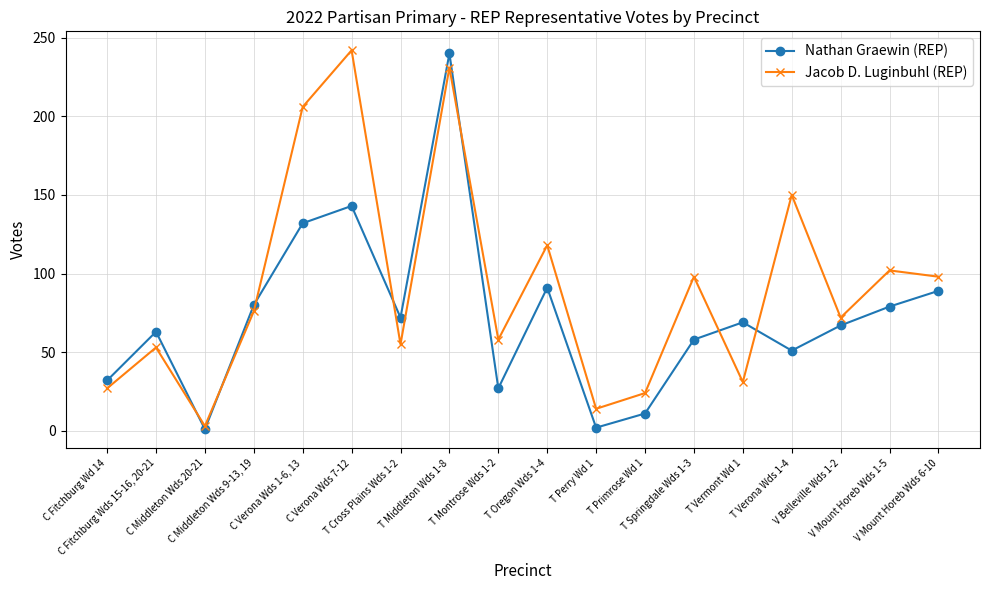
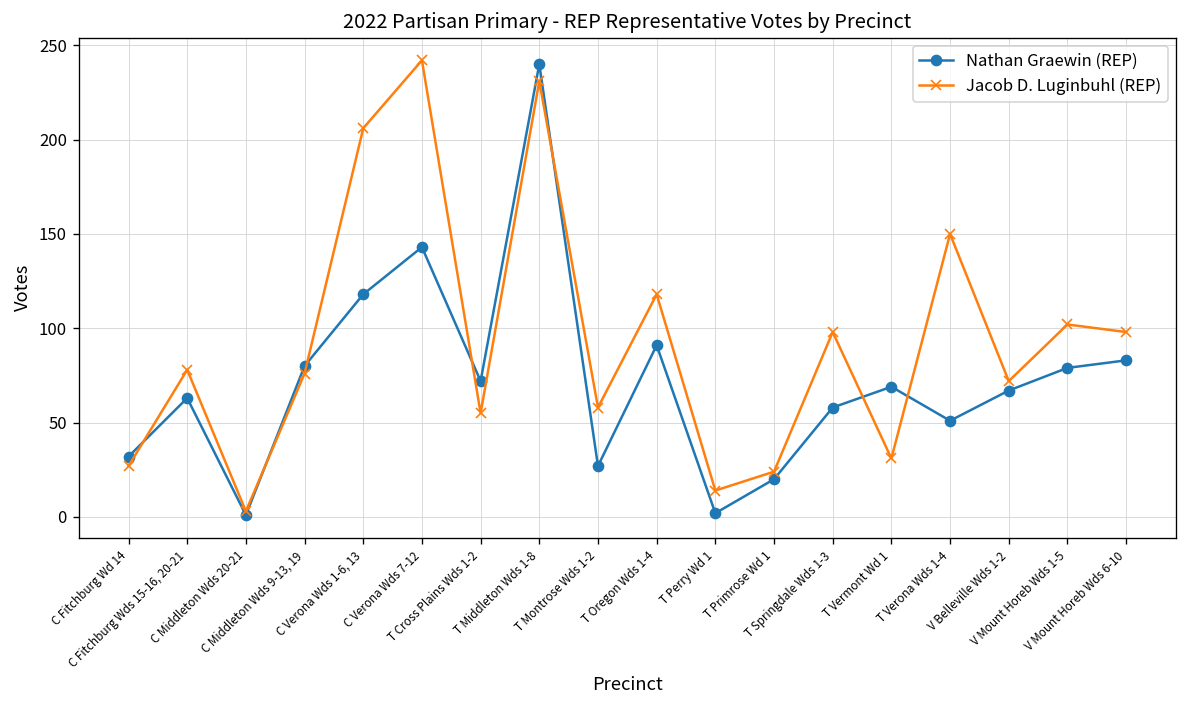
Jacob D. Luginbuhl (REP), C Fitchburg Wds 15-16, 20-21: 53 -> 78
Nathan Graewin (REP), C Verona Wds 1-6, 13: 132 -> 118
Nathan Graewin (REP), T Primrose Wd 1: 11 -> 20
Nathan Graewin (REP), V Mount Horeb Wds 6-10: 89 -> 83
